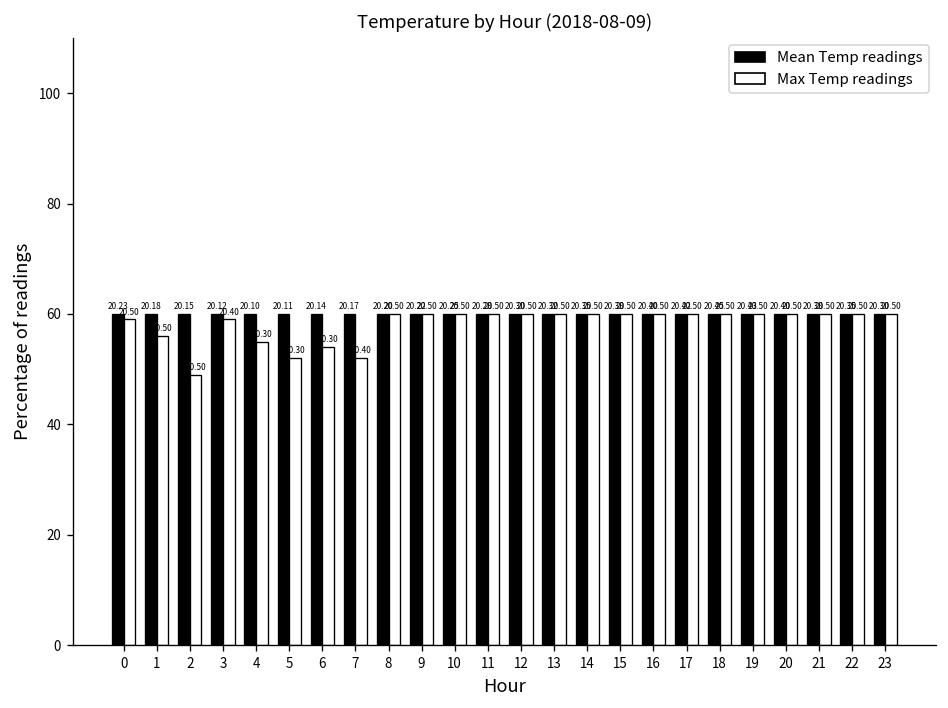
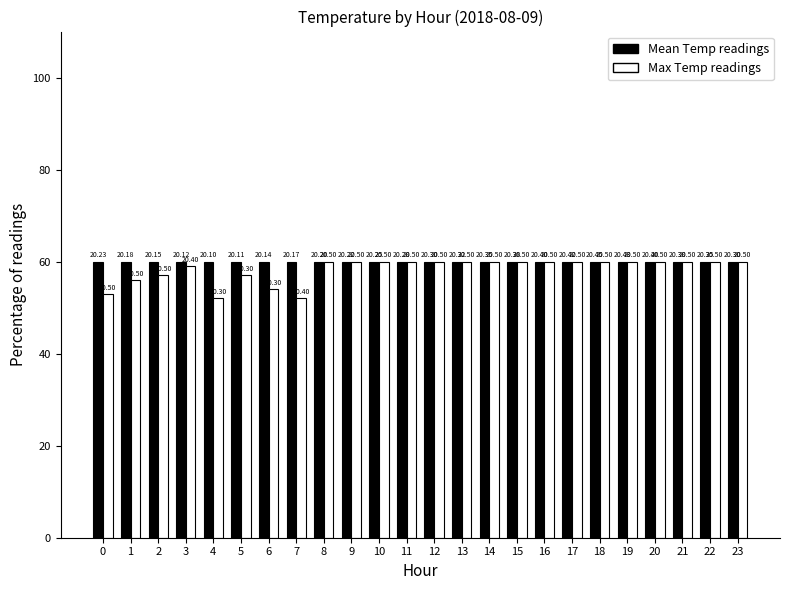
Max Temp readings, 0: 59 -> 53
Max Temp readings, 2: 49 -> 57
Max Temp readings, 4: 55 -> 52
Max Temp readings, 5: 52 -> 57
